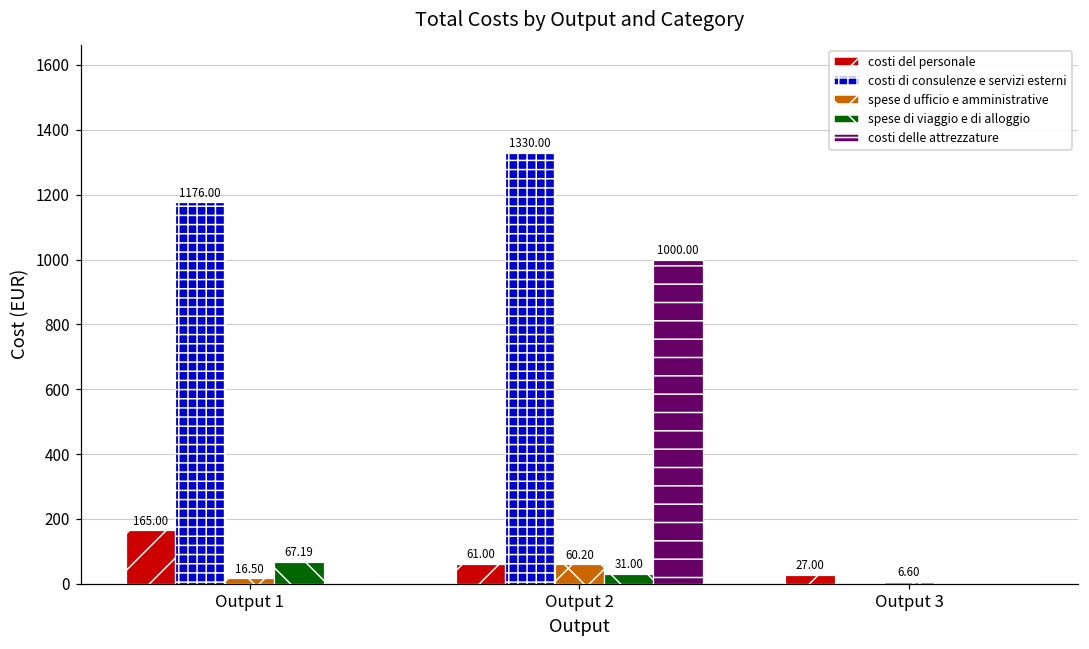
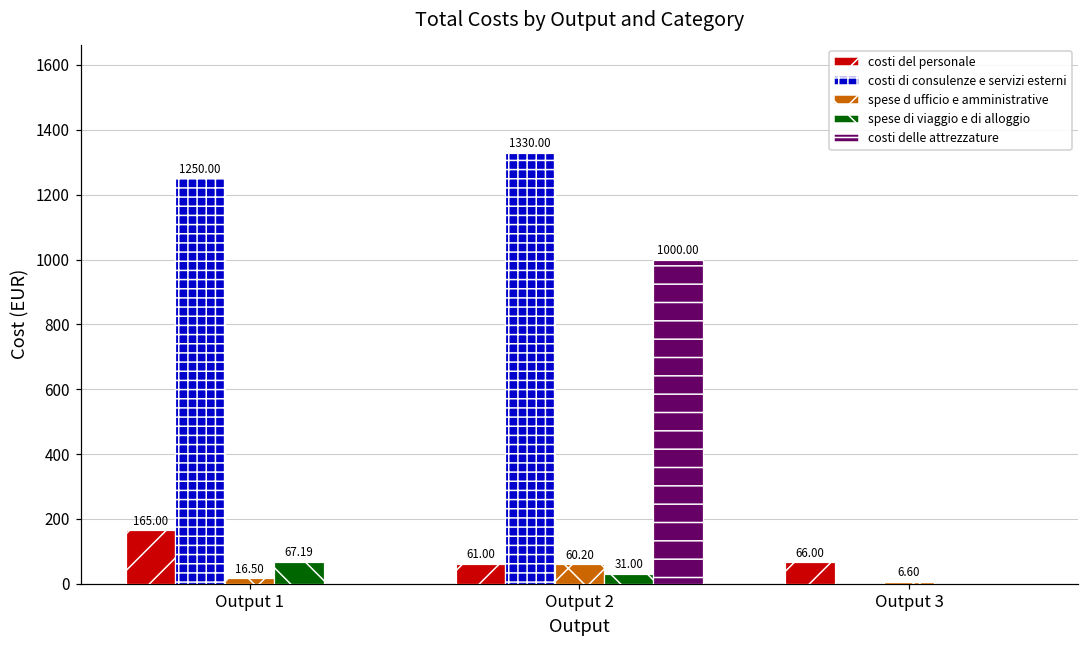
costi di consulenze e servizi esterni, Output 1: 1176.00 -> 1250.00
costi del personale, Output 3: 27.00 -> 66.00
